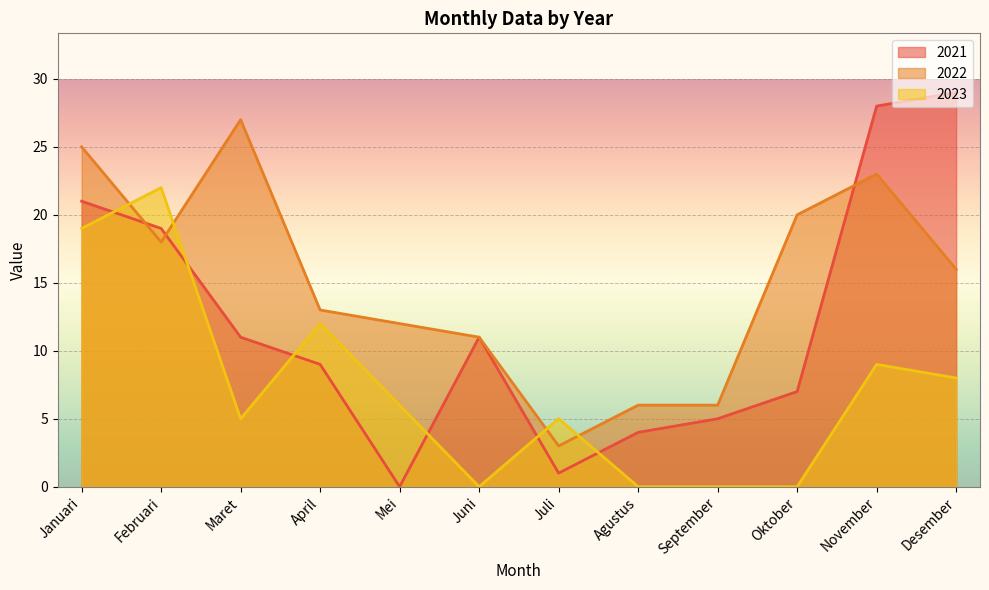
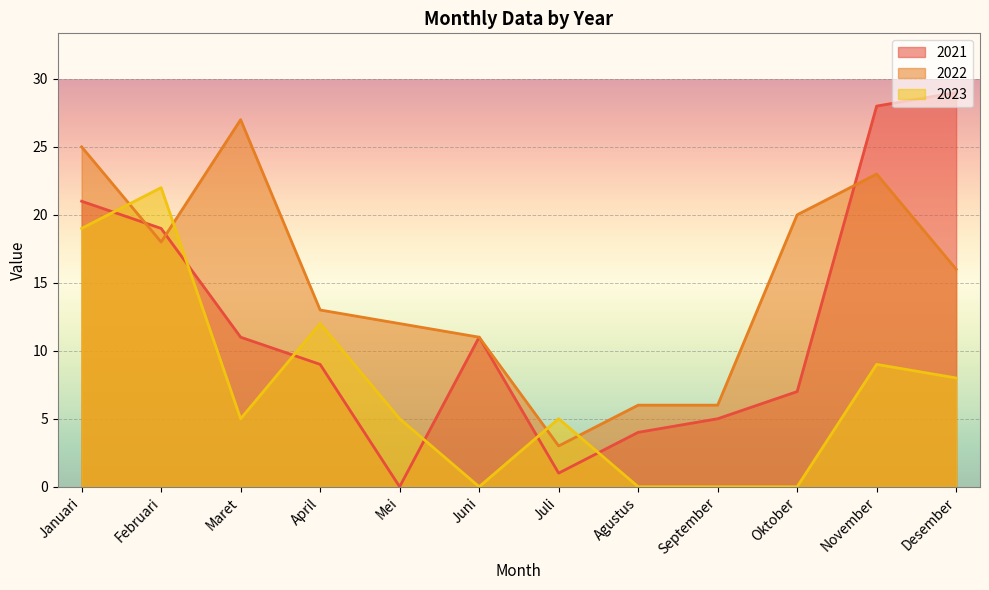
2023, Mei: 6 -> 5
